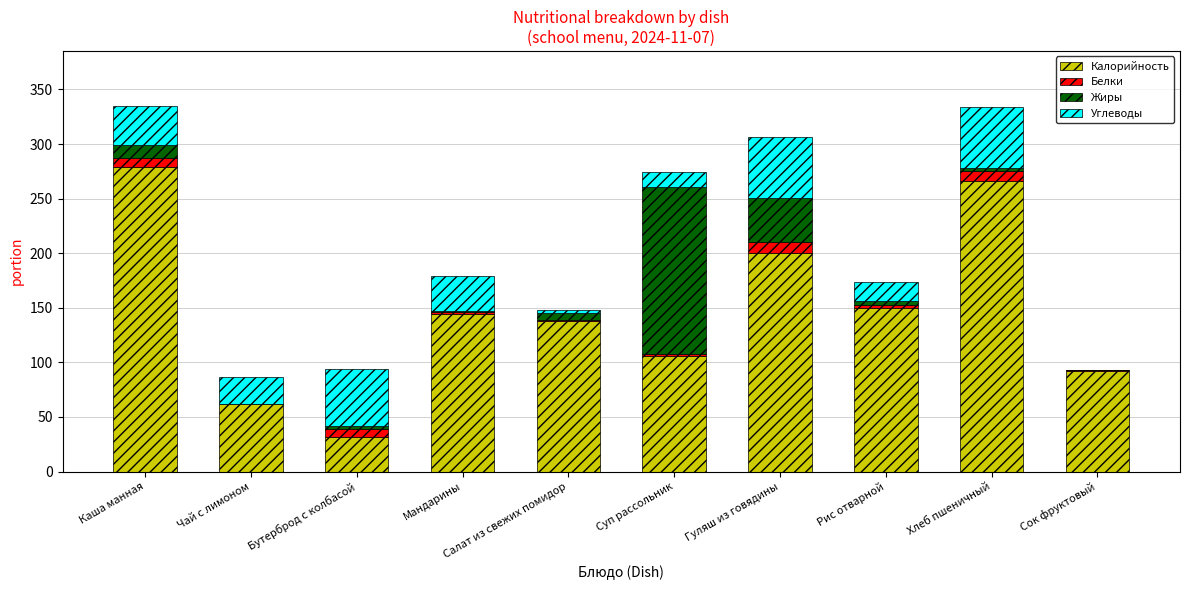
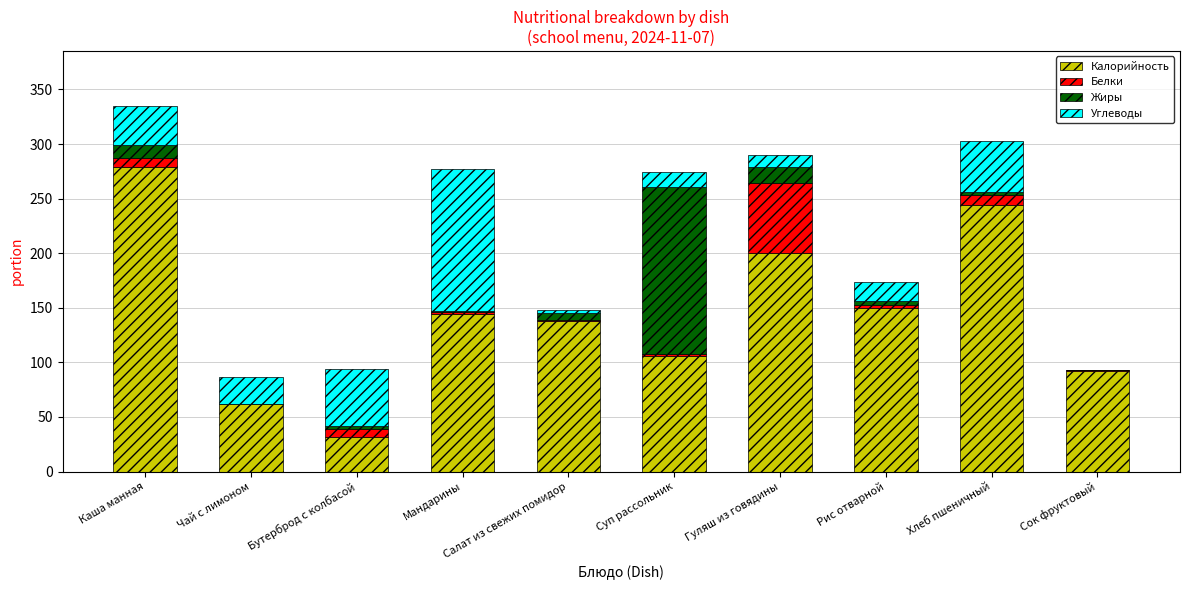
Углеводы, Мандарины: 32 -> 130
Белки, Гуляш из говядины: 10 -> 64
Жиры, Гуляш из говядины: 41 -> 15
Углеводы, Гуляш из говядины: 55 -> 11
Калорийность, Хлеб пшеничный: 266 -> 244
Углеводы, Хлеб пшеничный: 56 -> 47
